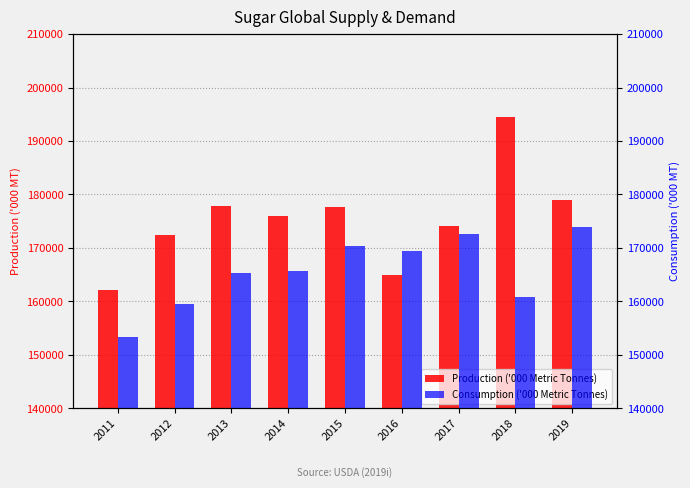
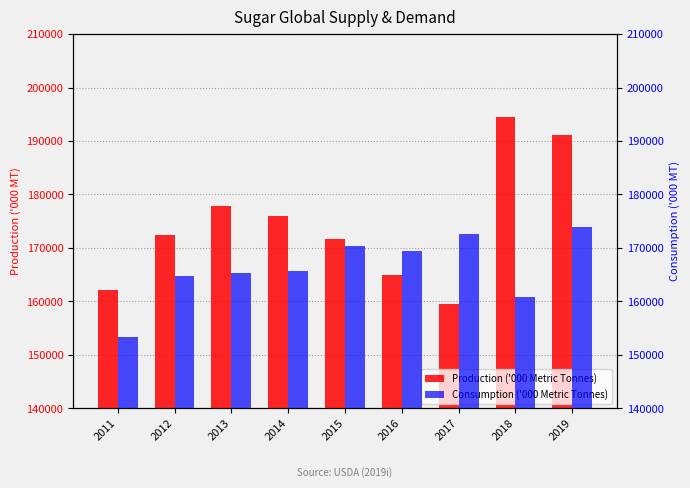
Production ('000 Metric Tonnes), 2015: 178000 -> 172000
Production ('000 Metric Tonnes), 2017: 174000 -> 159000
Production ('000 Metric Tonnes), 2019: 179000 -> 191000
Consumption ('000 Metric Tonnes), 2012: 160000 -> 165000
